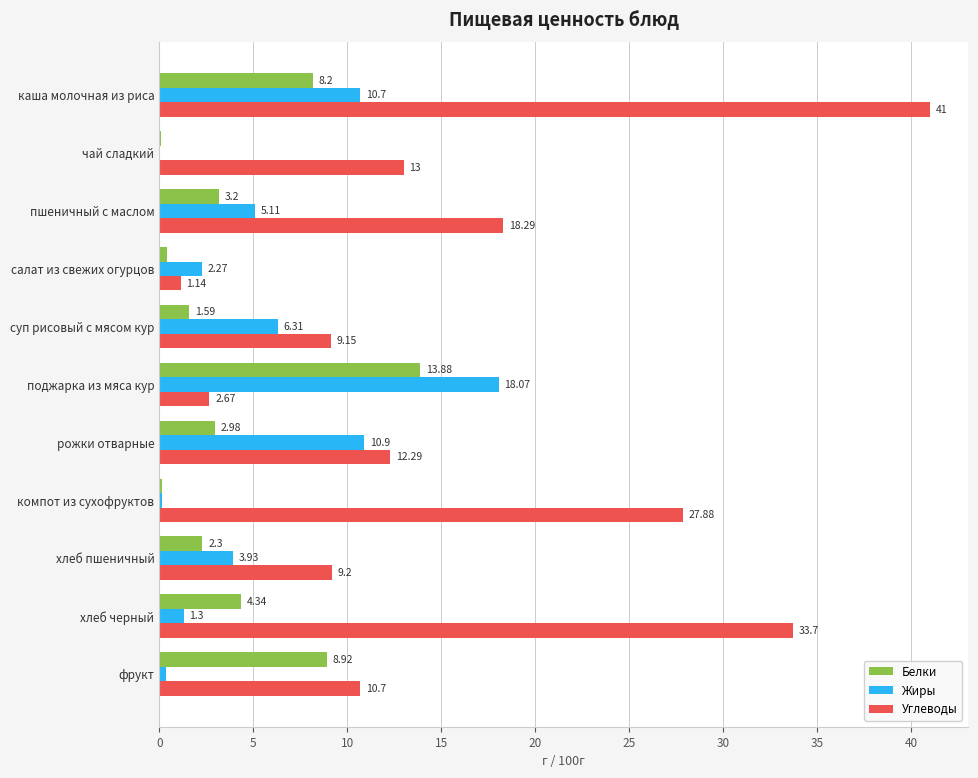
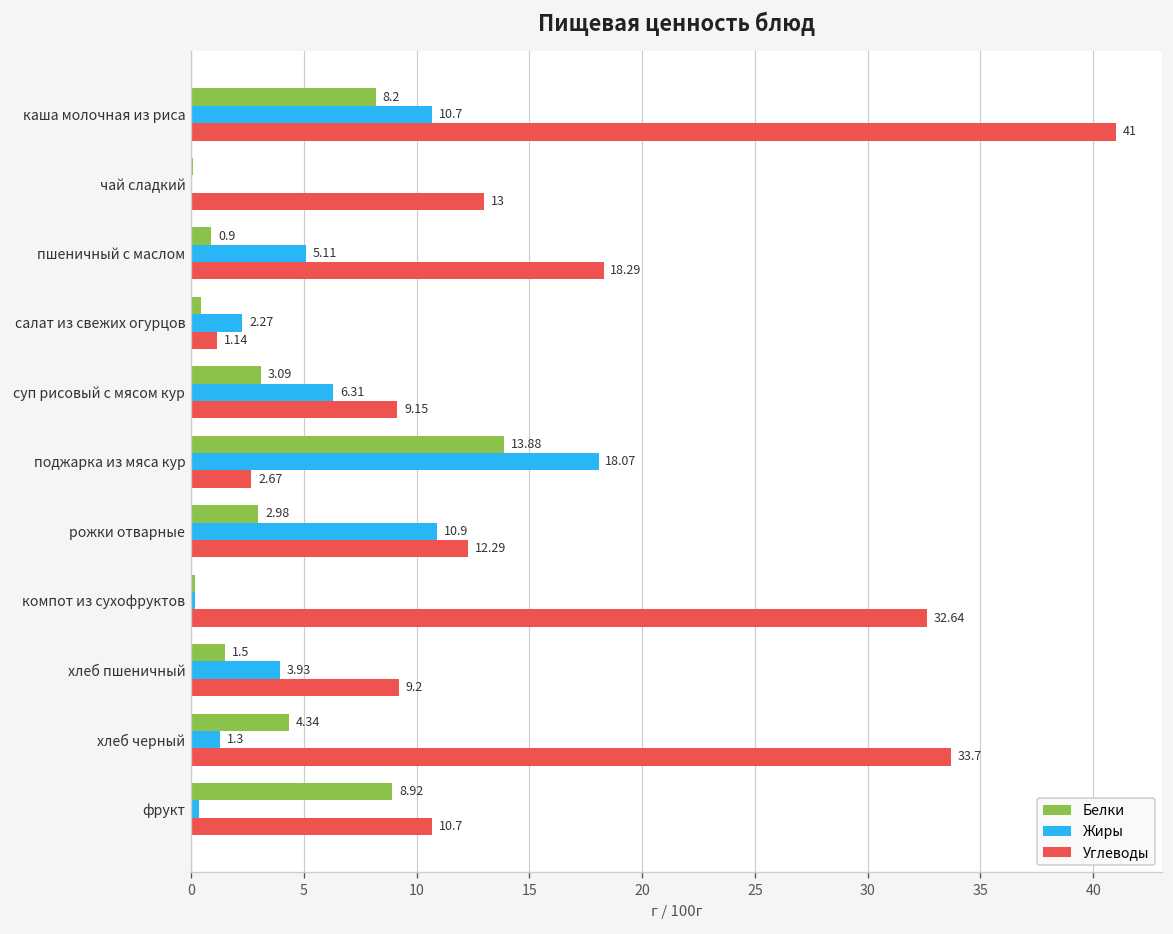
Белки, пшеничный с маслом: 3.2 -> 0.9
Белки, суп рисовый с мясом кур: 1.59 -> 3.09
Углеводы, компот из сухофруктов: 27.88 -> 32.64
Белки, хлеб пшеничный: 2.3 -> 1.5
